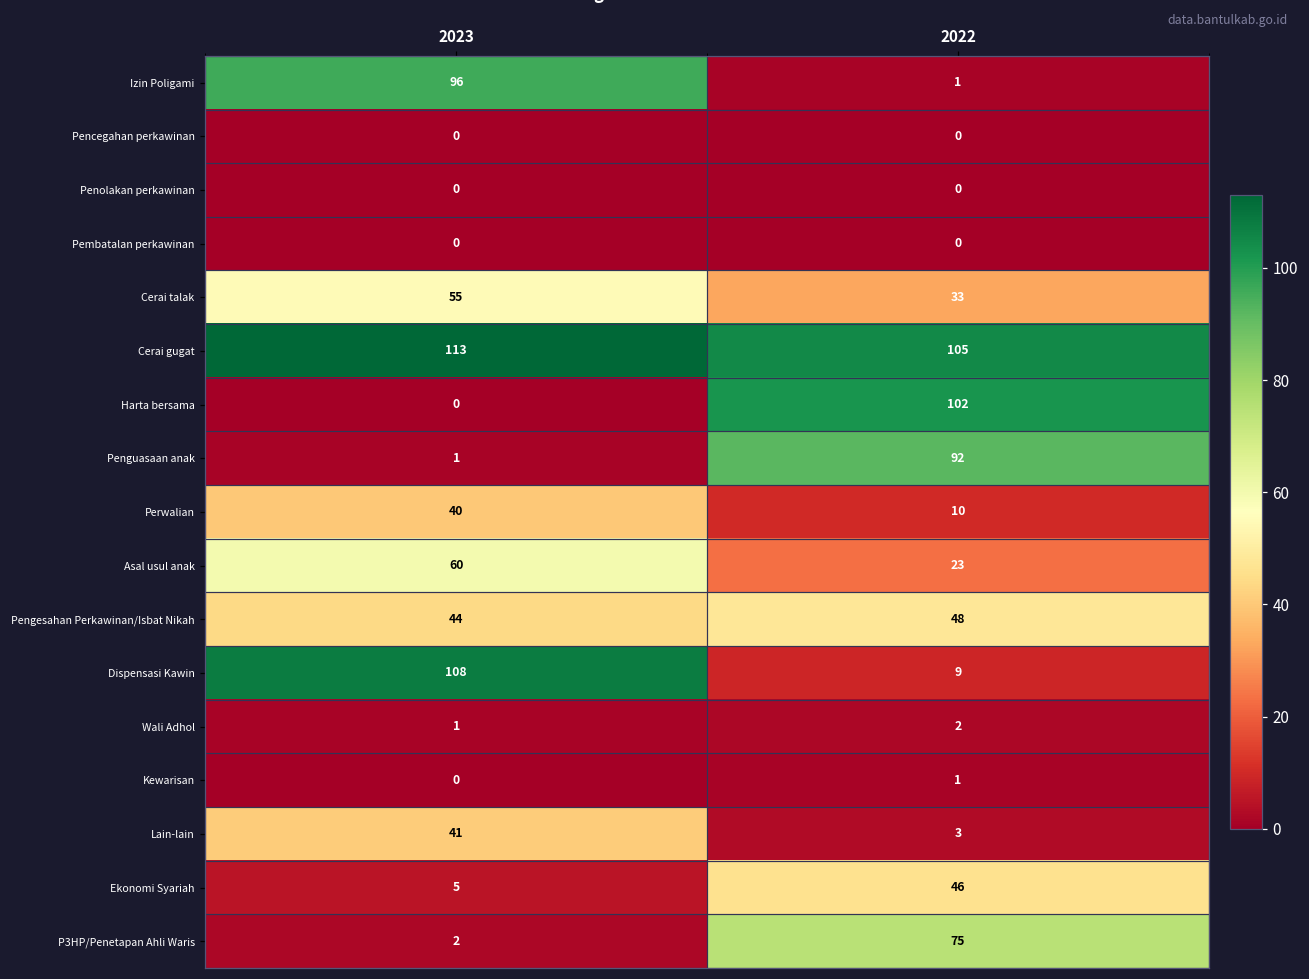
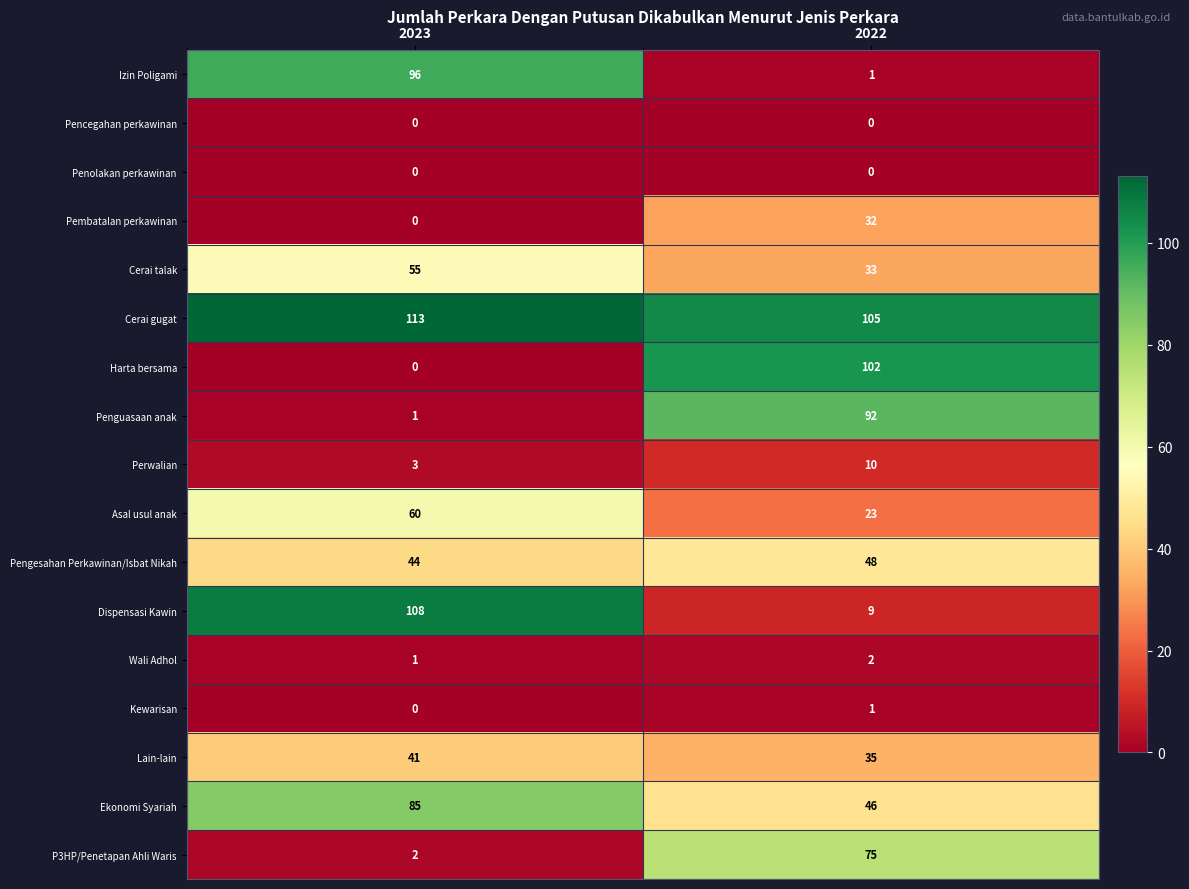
Pembatalan perkawinan, 2022: 0 -> 32
Perwalian, 2023: 40 -> 3
Lain-lain, 2022: 3 -> 35
Ekonomi Syariah, 2023: 5 -> 85
